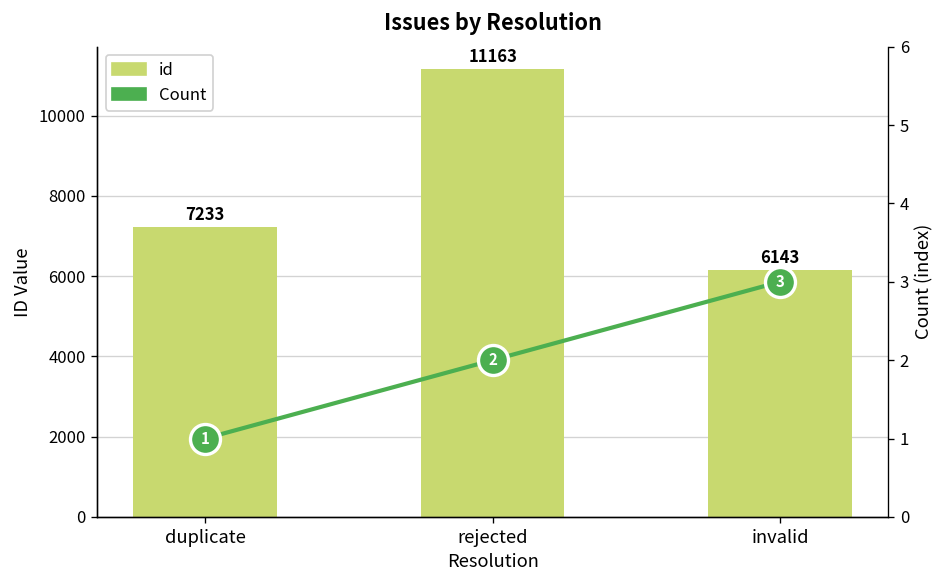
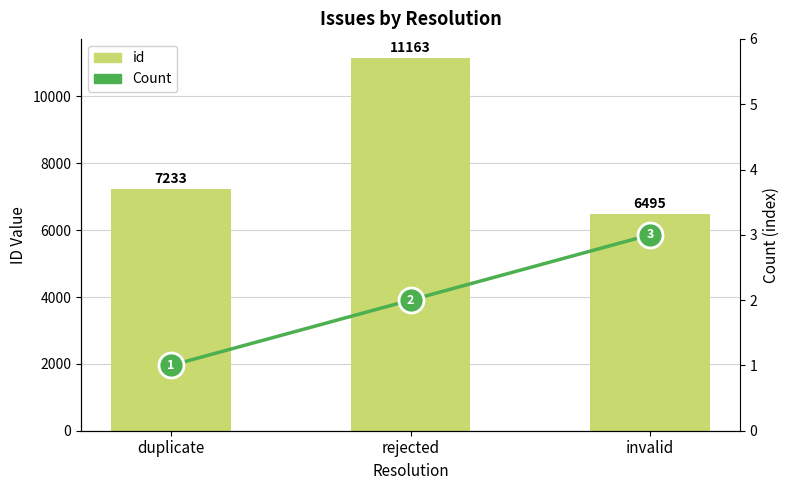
id, invalid: 6143 -> 6495
